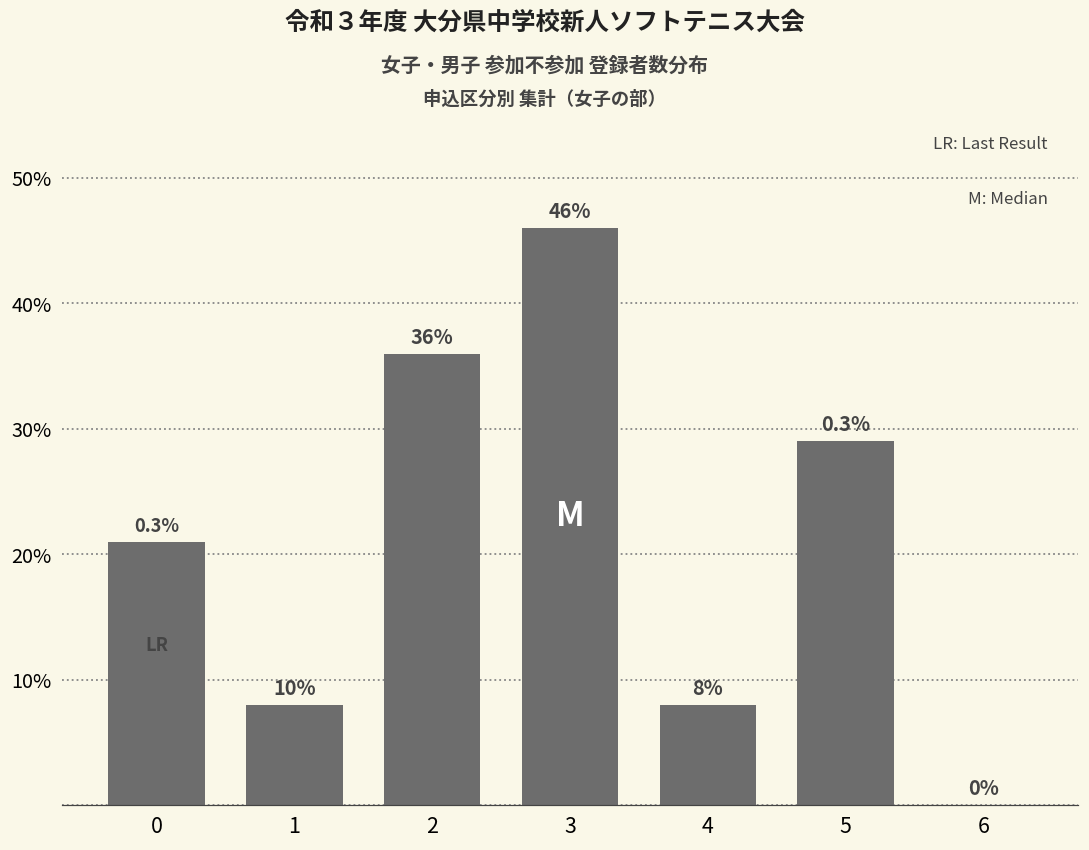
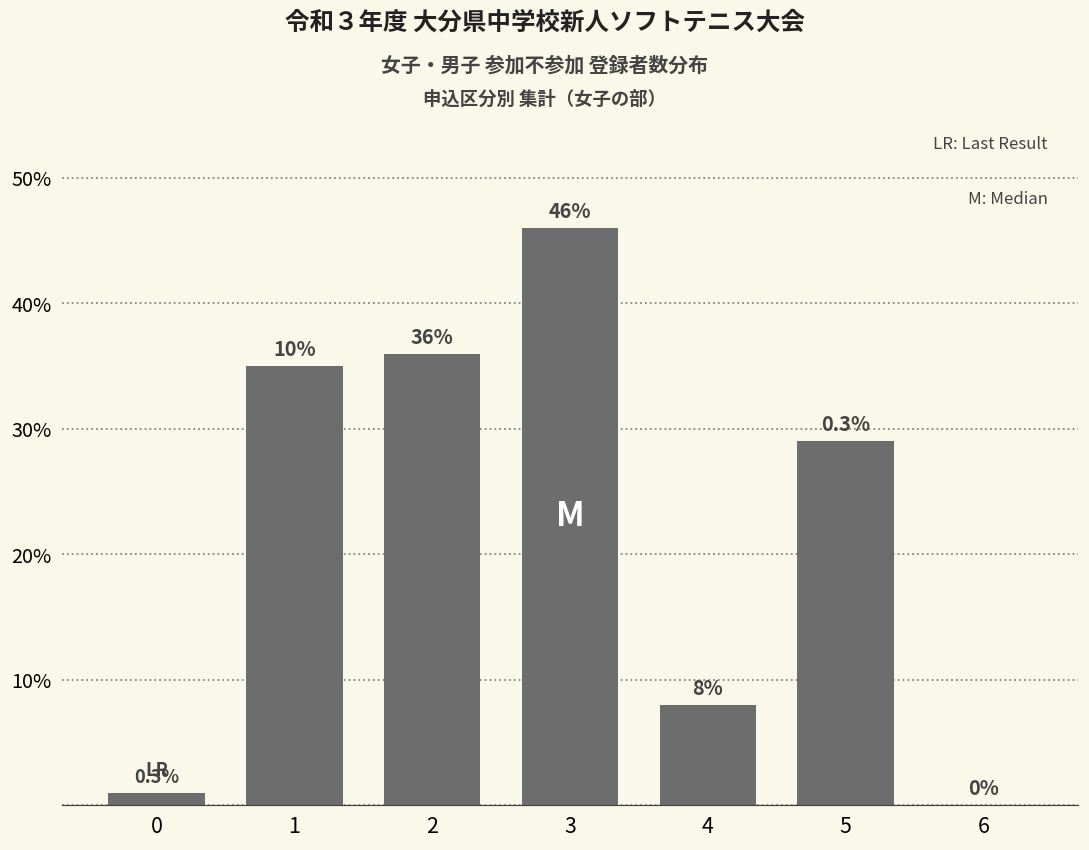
0: 21% -> 1%
1: 8% -> 35%
